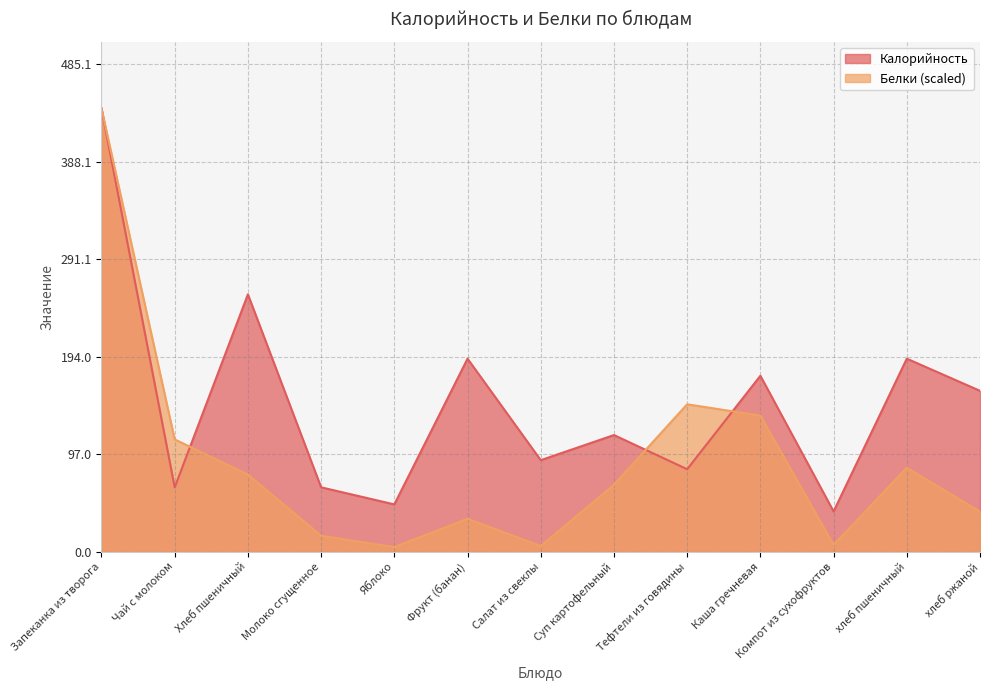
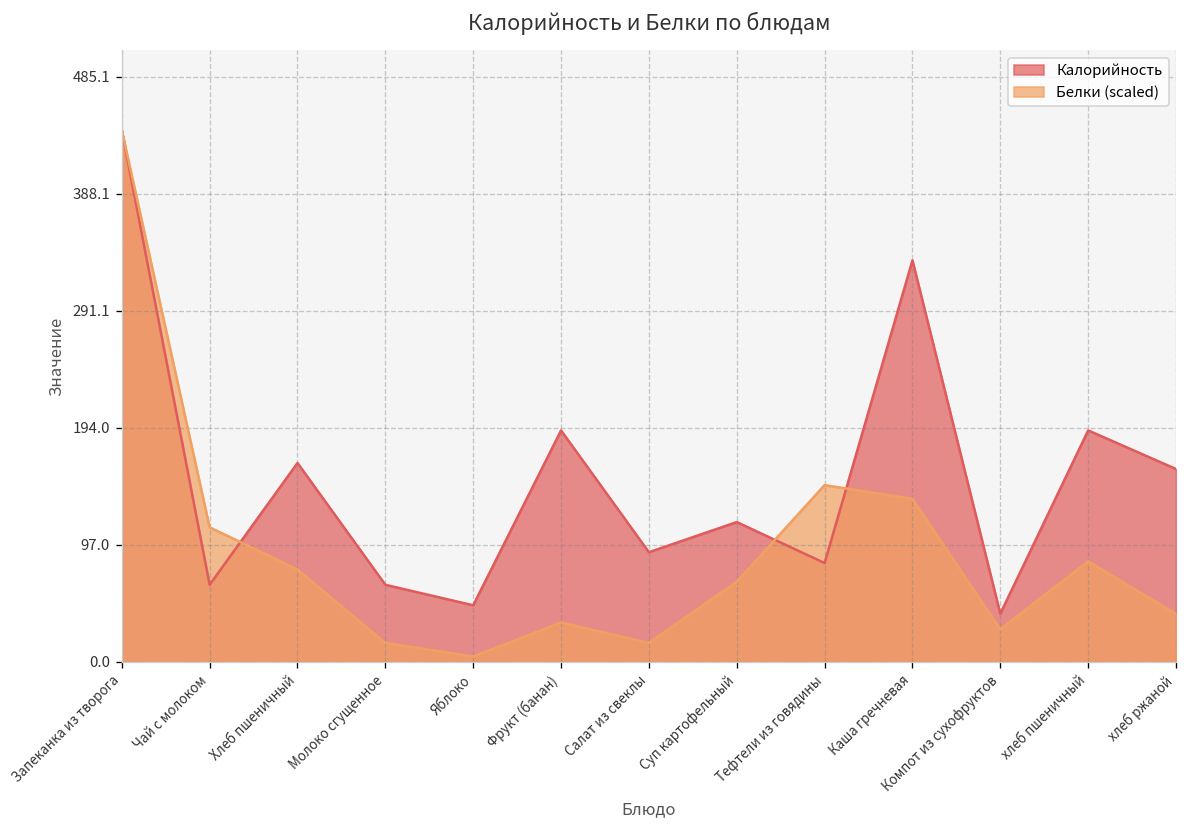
Калорийность, Хлеб пшеничный: 256 -> 165
Белки (scaled), Салат из свеклы: 6 -> 16
Калорийность, Каша гречневая: 175 -> 333
Белки (scaled), Компот из сухофруктов: 7 -> 27
